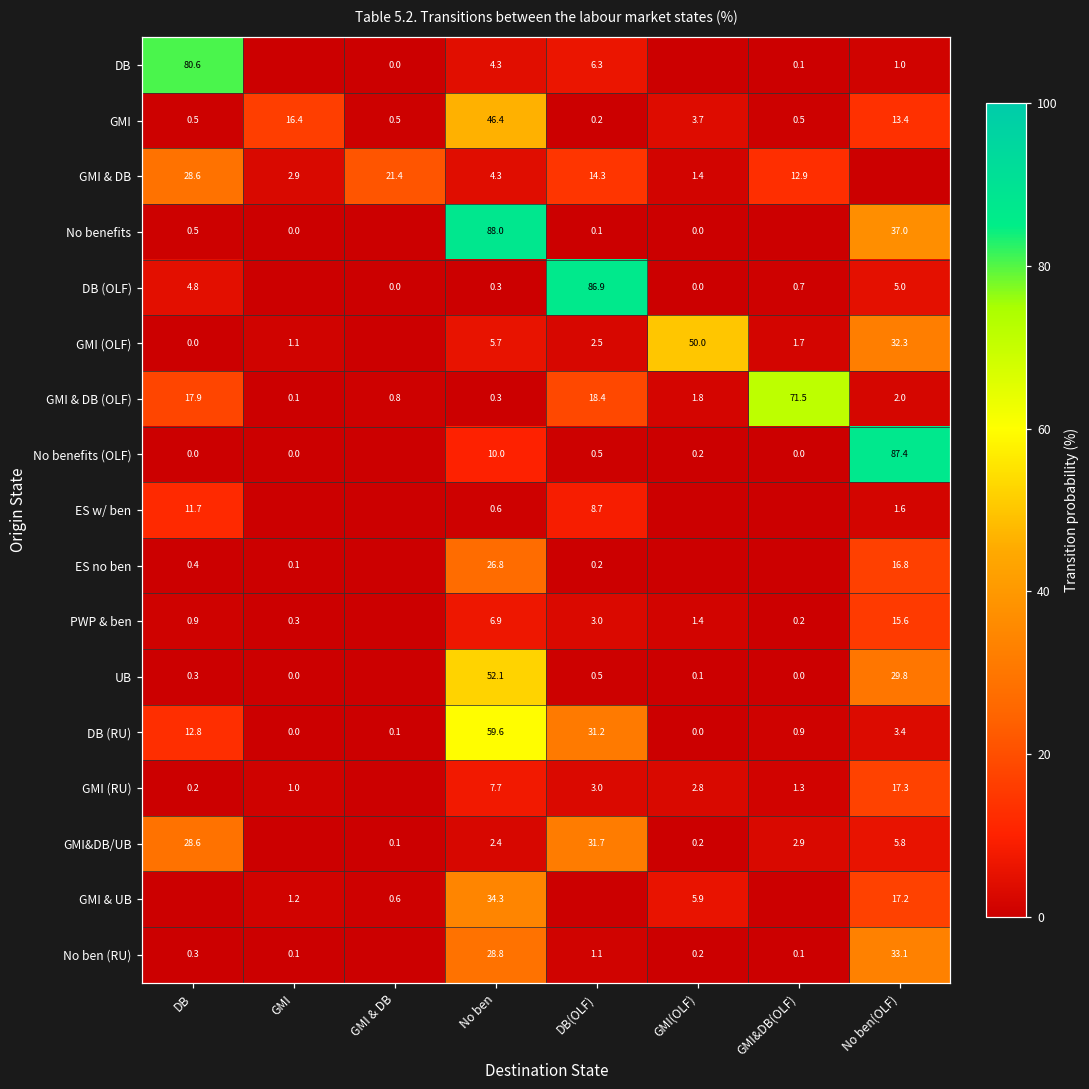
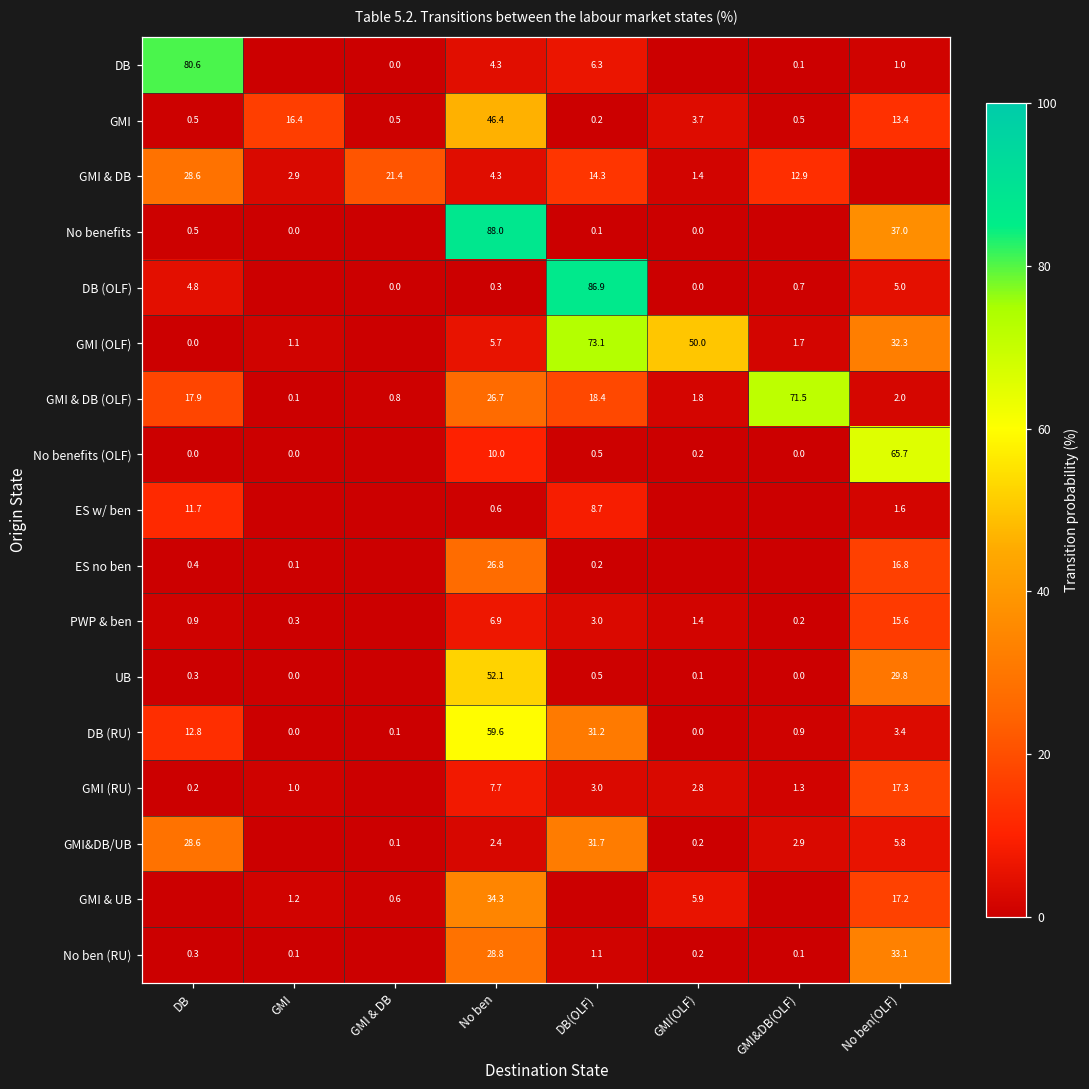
GMI (OLF), DB(OLF): 2.5 -> 73.1
GMI & DB (OLF), No ben: 0.3 -> 26.7
No benefits (OLF), No ben(OLF): 87.4 -> 65.7
